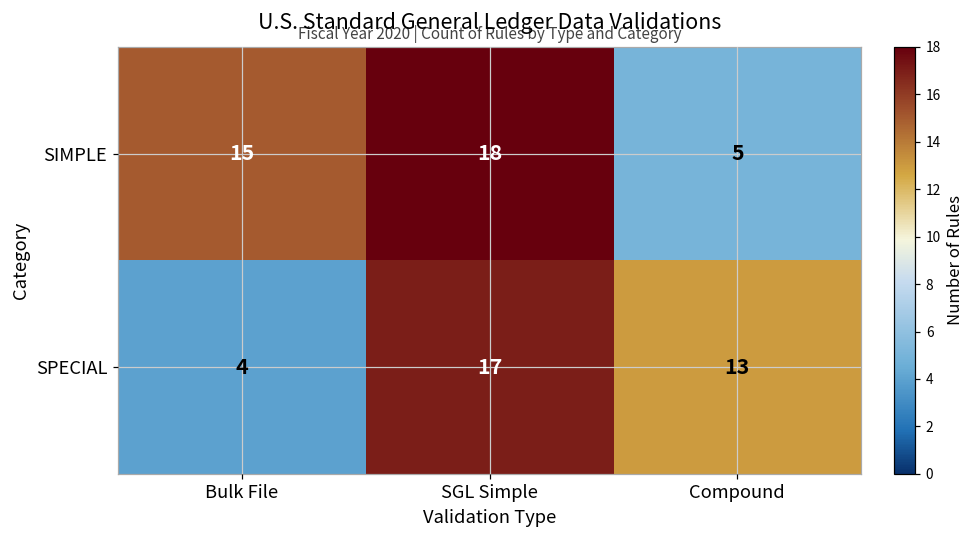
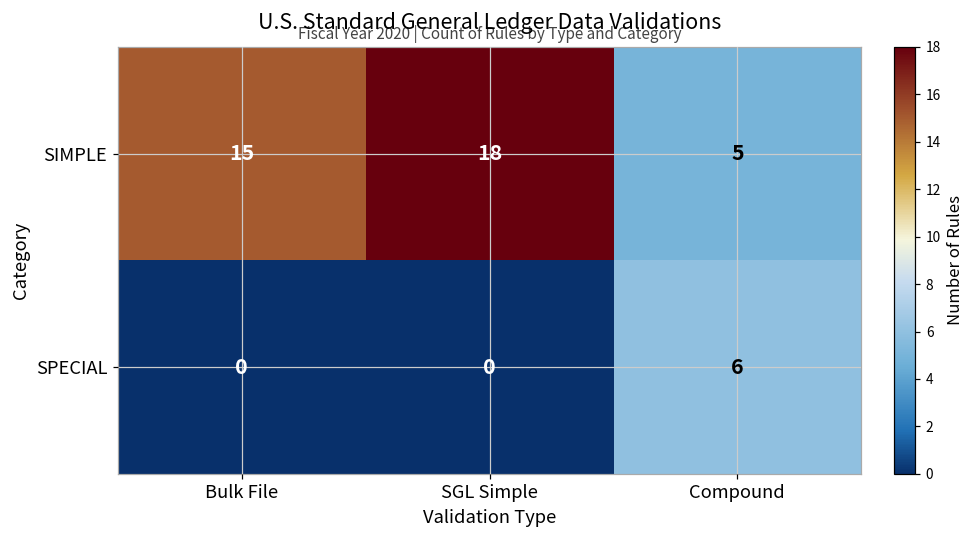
SPECIAL, Bulk File: 4 -> 0
SPECIAL, SGL Simple: 17 -> 0
SPECIAL, Compound: 13 -> 6
